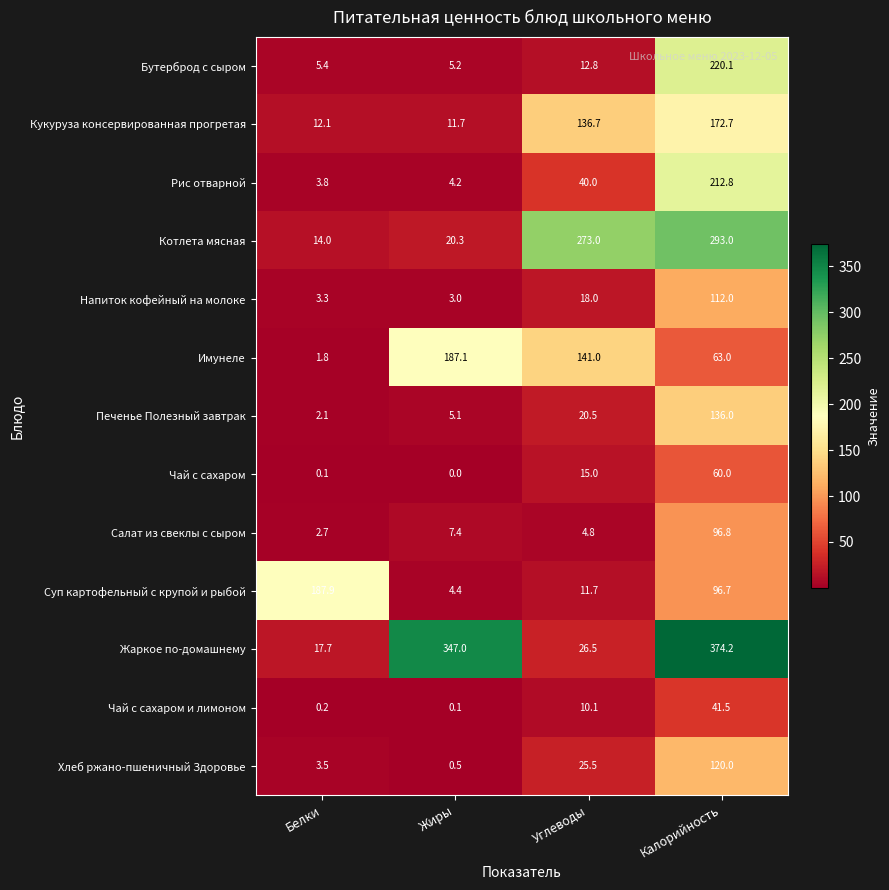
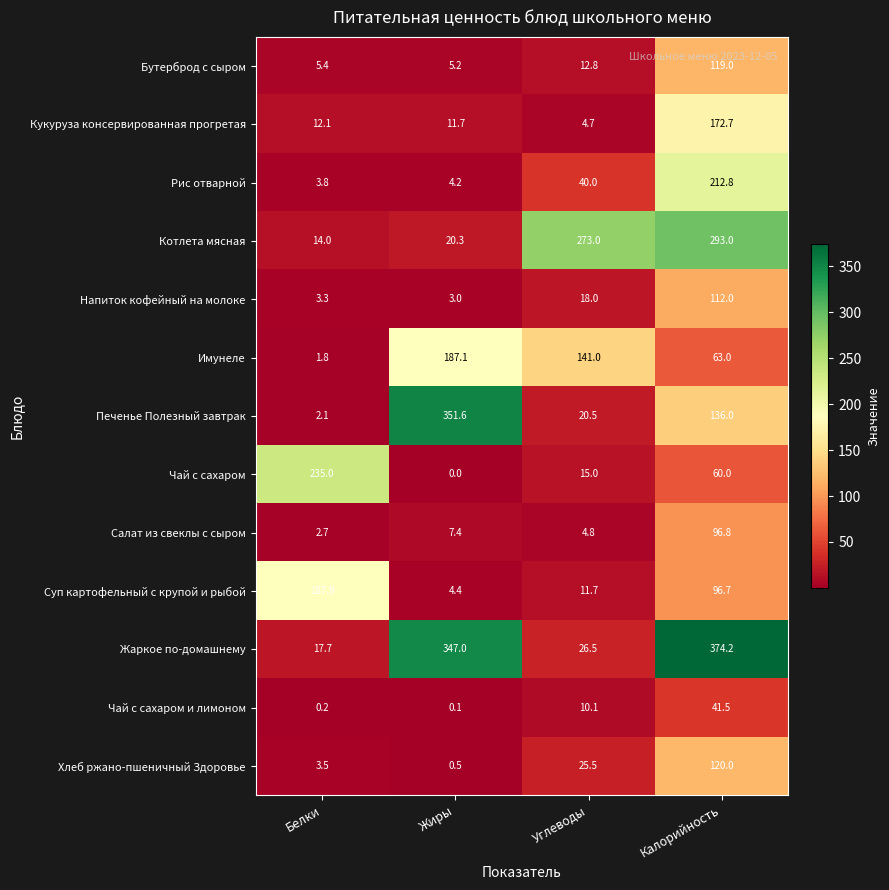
Бутерброд с сыром, Калорийность: 220.1 -> 119.0
Кукуруза консервированная прогретая, Углеводы: 136.7 -> 4.7
Печенье Полезный завтрак, Жиры: 5.1 -> 351.6
Чай с сахаром, Белки: 0.1 -> 235.0
